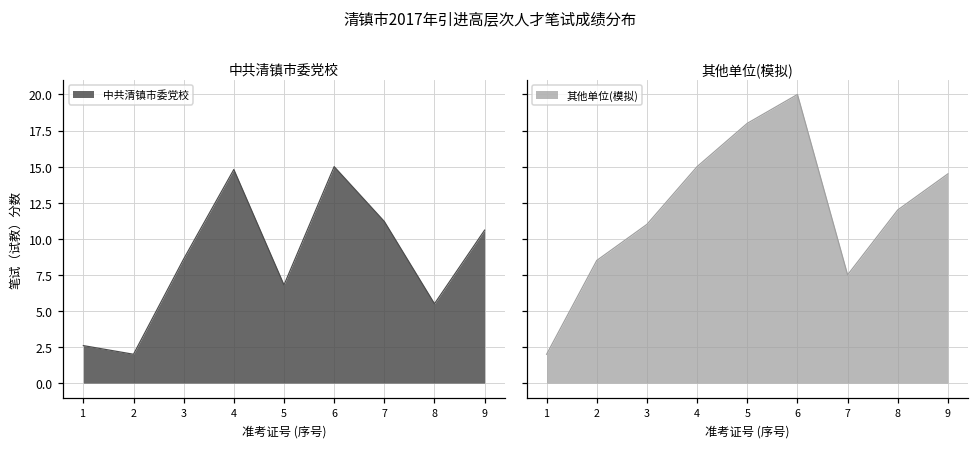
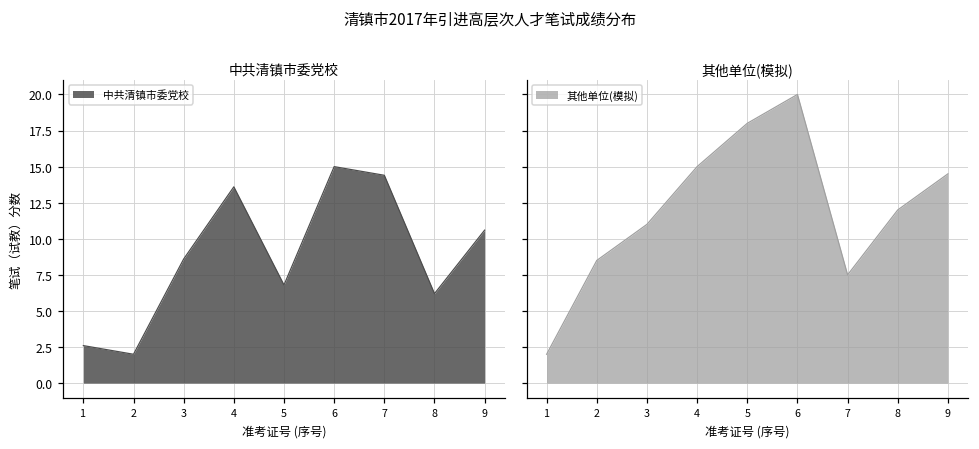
中共清镇市委党校, 4: 14.8 -> 13.6
中共清镇市委党校, 7: 11.2 -> 14.4
中共清镇市委党校, 8: 5.5 -> 6.2
